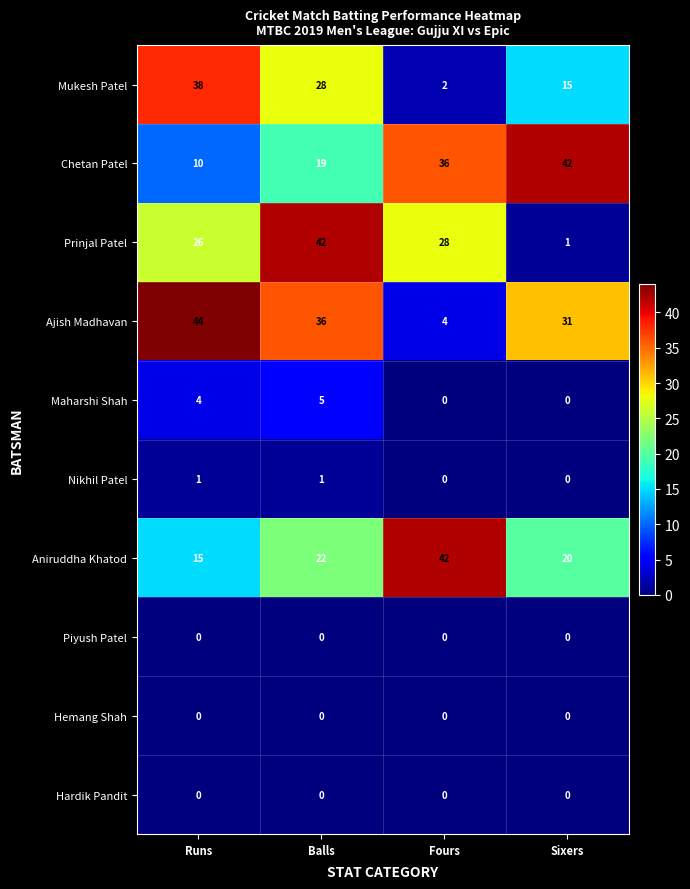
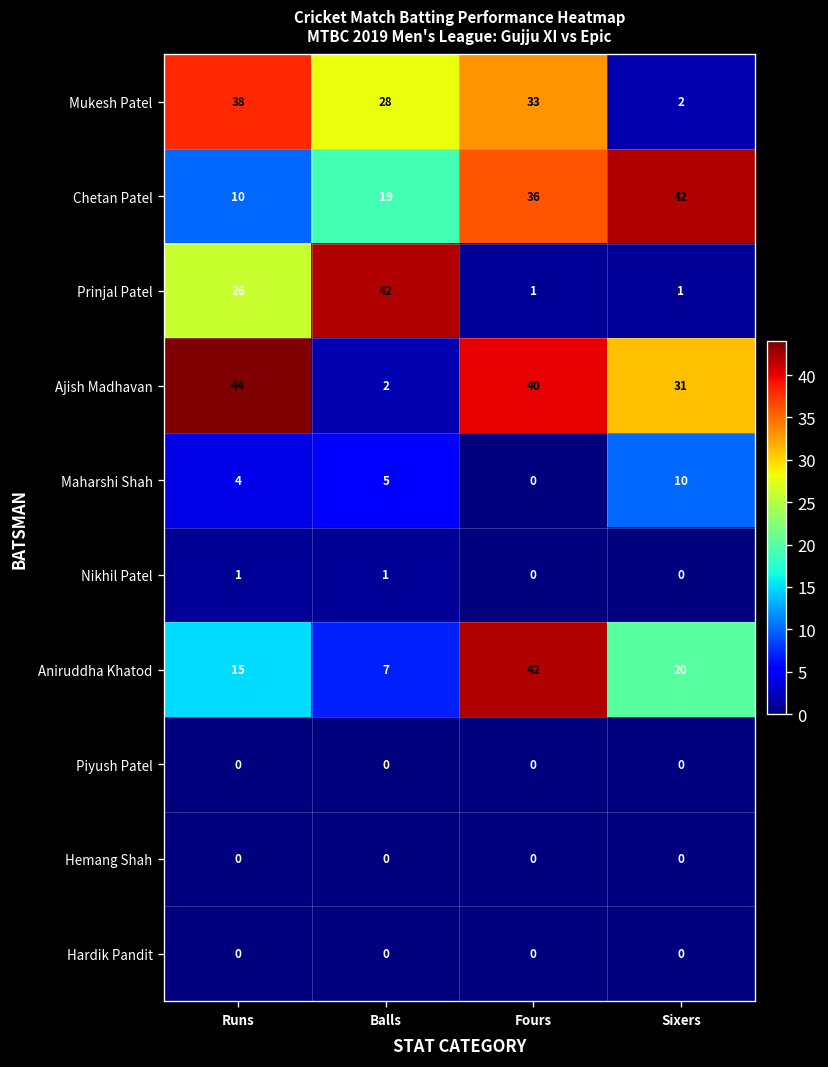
Mukesh Patel, Fours: 2 -> 33
Mukesh Patel, Sixers: 15 -> 2
Prinjal Patel, Fours: 28 -> 1
Ajish Madhavan, Balls: 36 -> 2
Ajish Madhavan, Fours: 4 -> 40
Maharshi Shah, Sixers: 0 -> 10
Aniruddha Khatod, Balls: 22 -> 7
